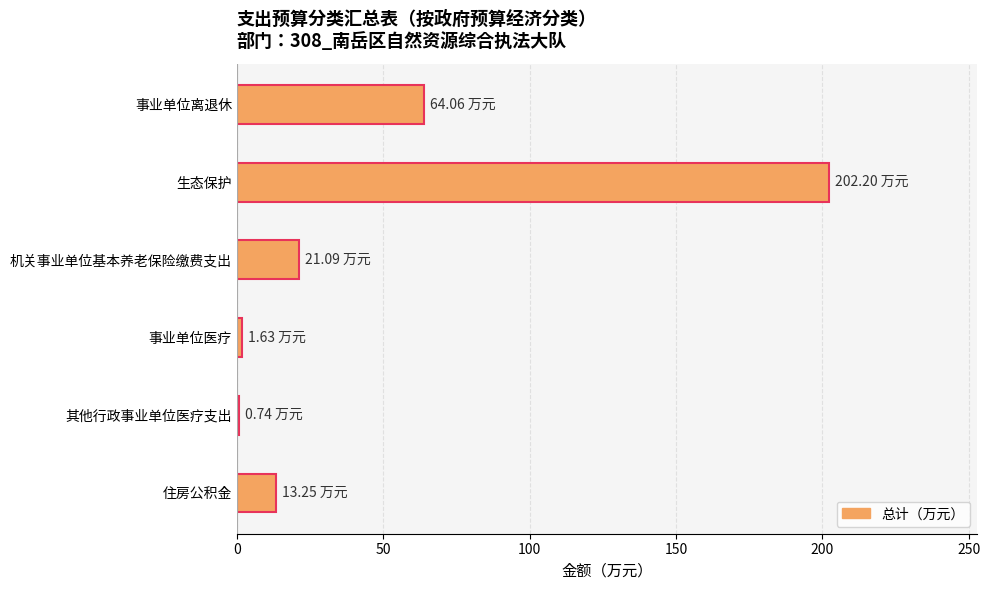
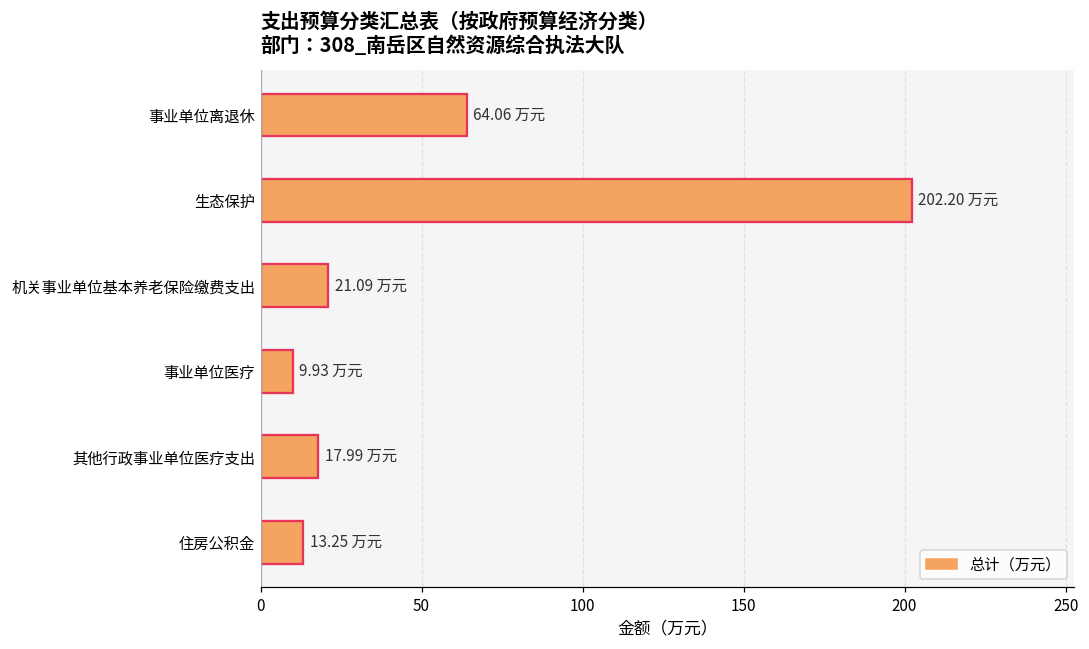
事业单位医疗: 1.63 -> 9.93
其他行政事业单位医疗支出: 0.74 -> 17.99
